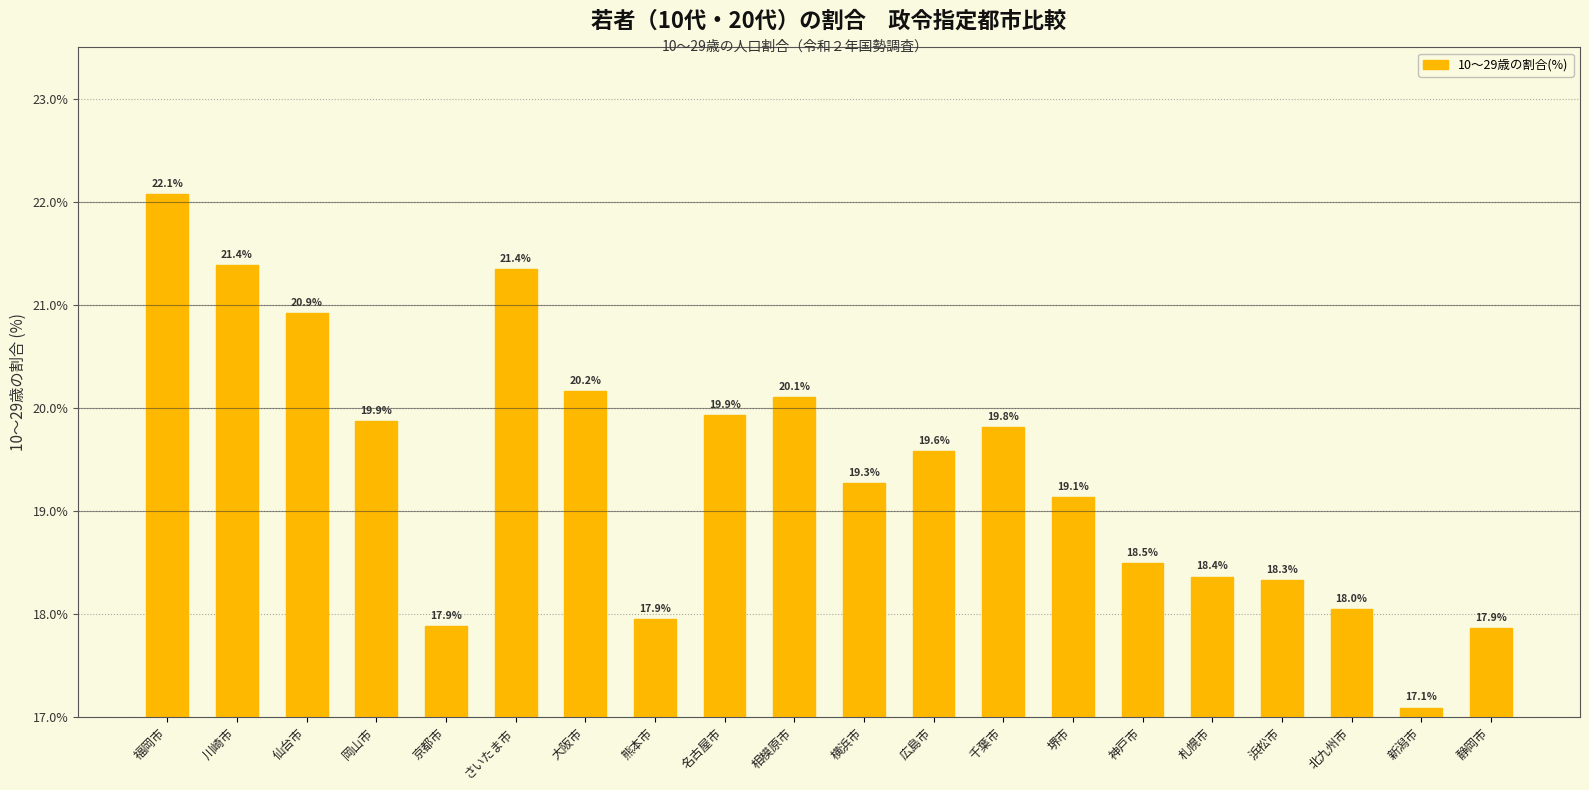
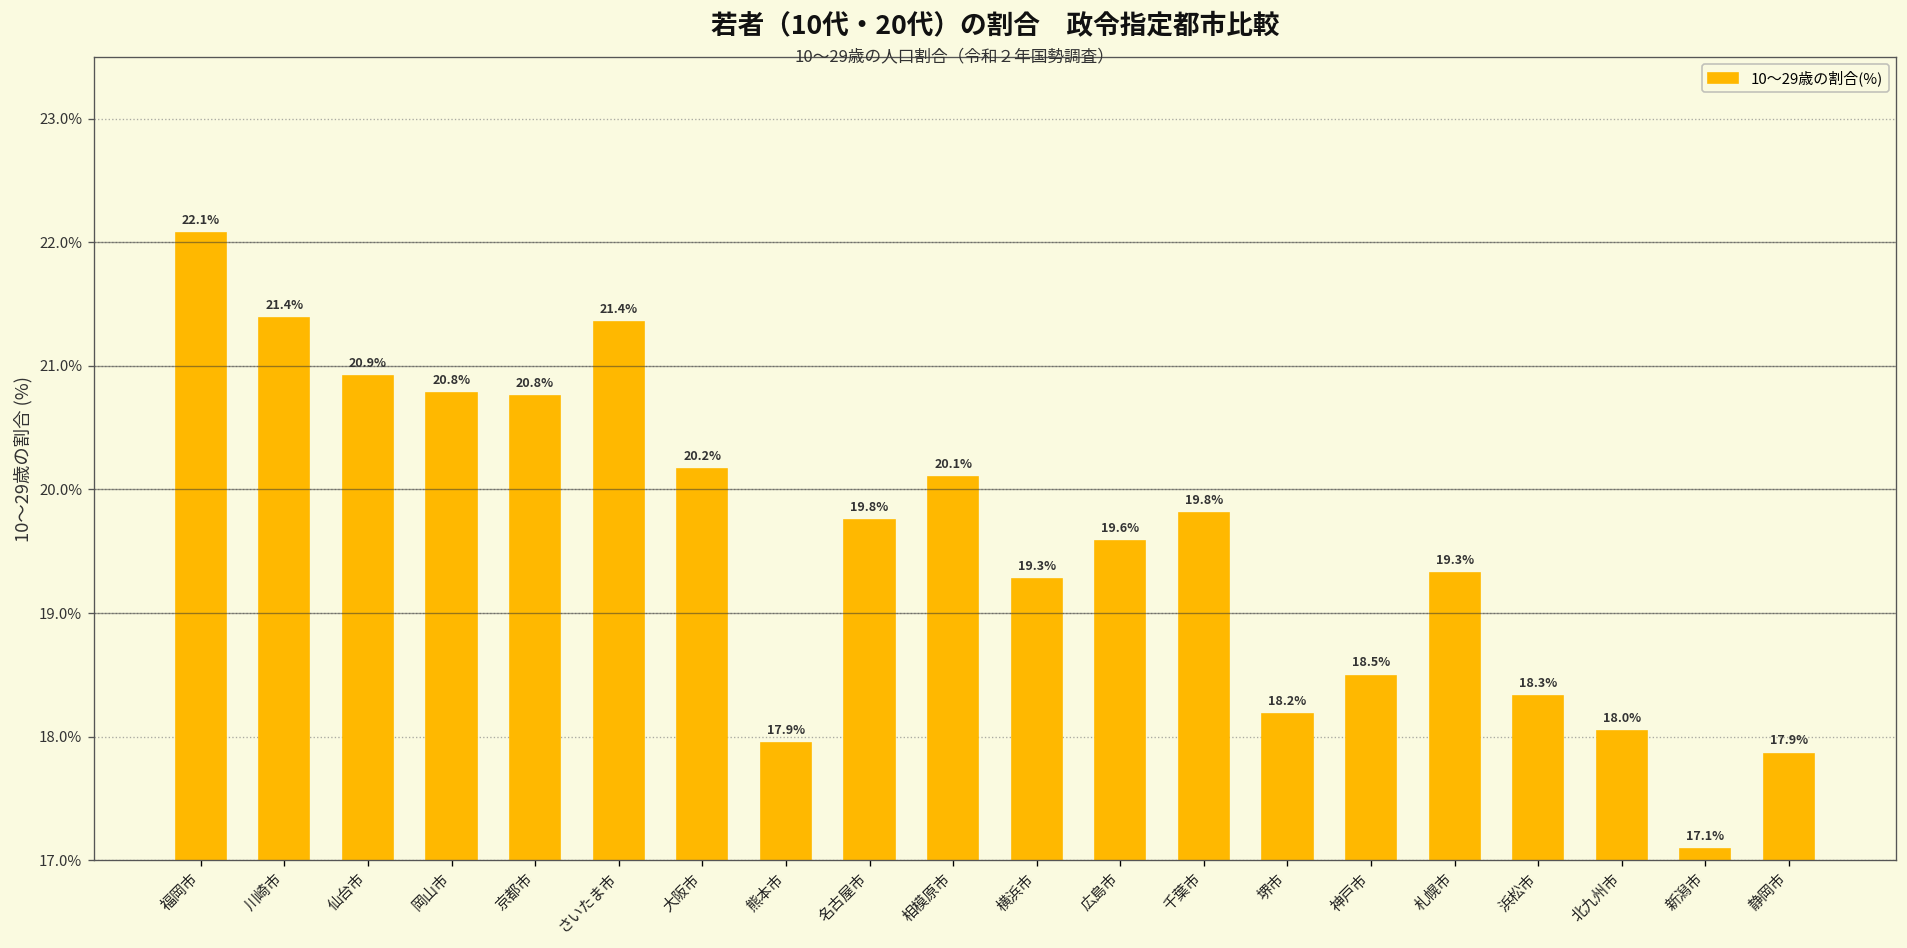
岡山市: 19.9% -> 20.8%
京都市: 17.9% -> 20.8%
名古屋市: 19.9% -> 19.8%
堺市: 19.1% -> 18.2%
札幌市: 18.4% -> 19.3%
